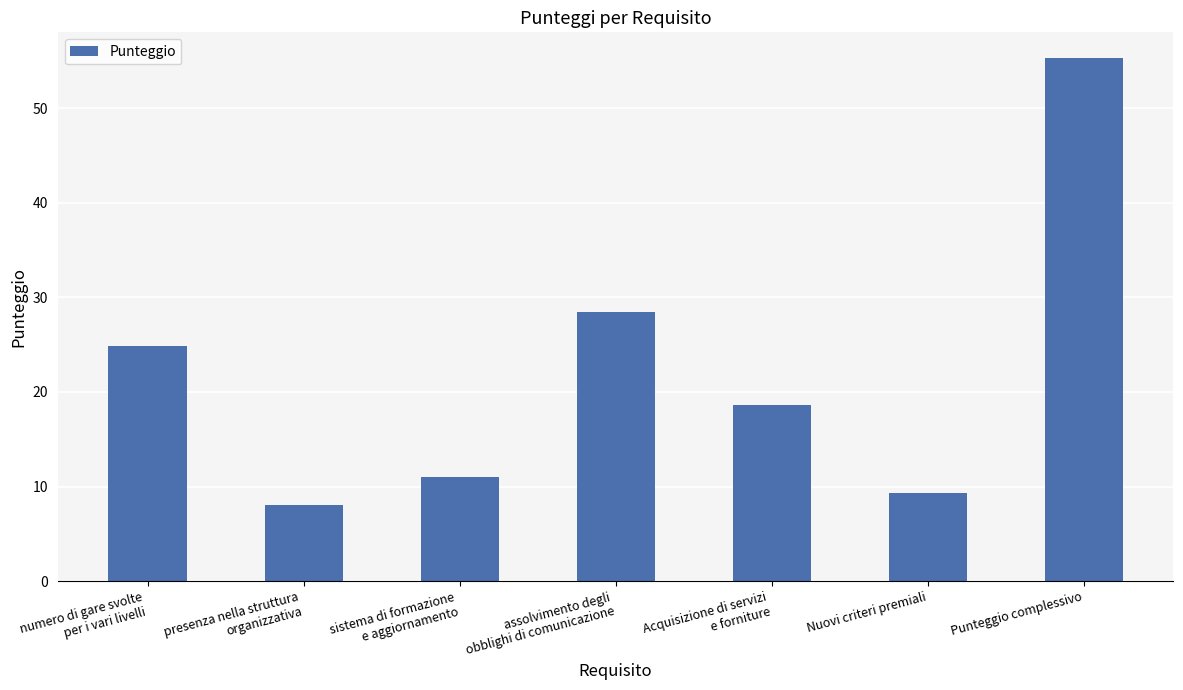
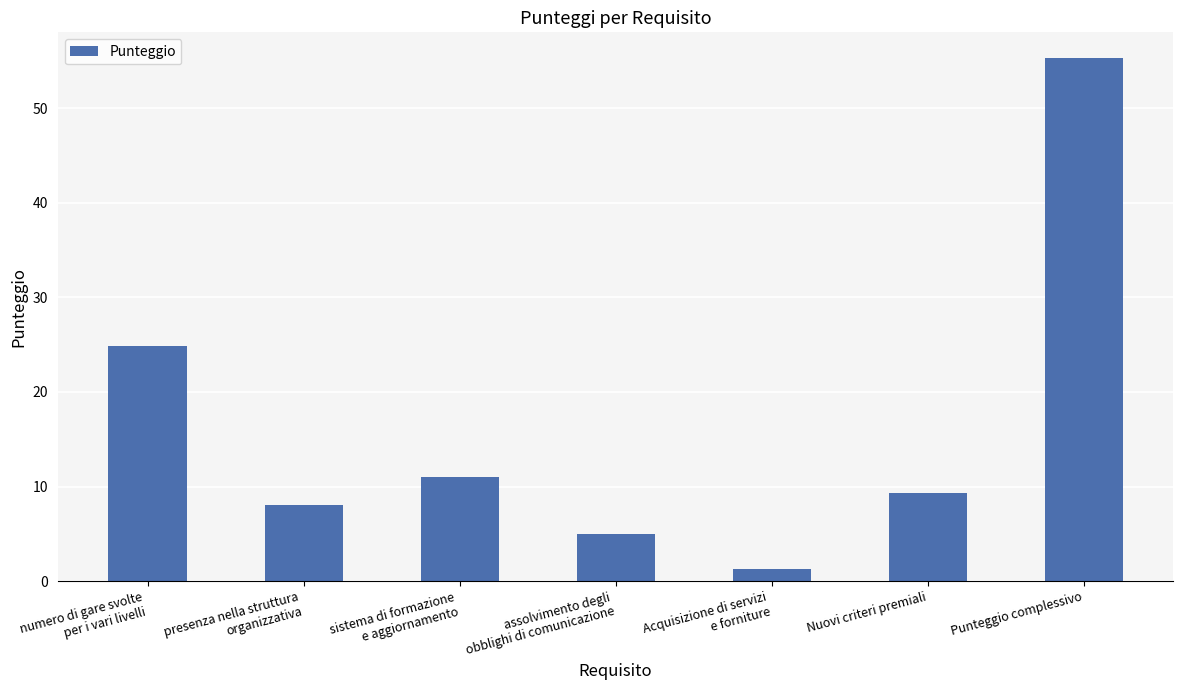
assolvimento degli obblighi di comunicazione: 29 -> 5
Acquisizione di servizi e forniture: 19 -> 1
